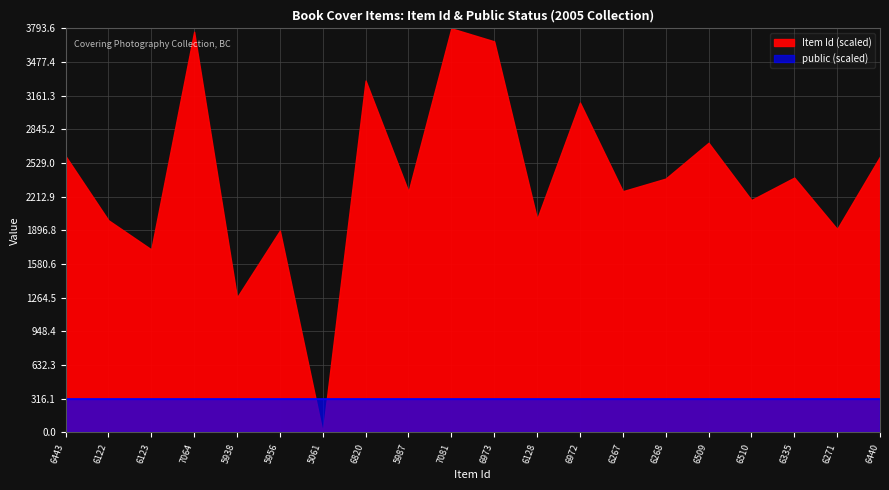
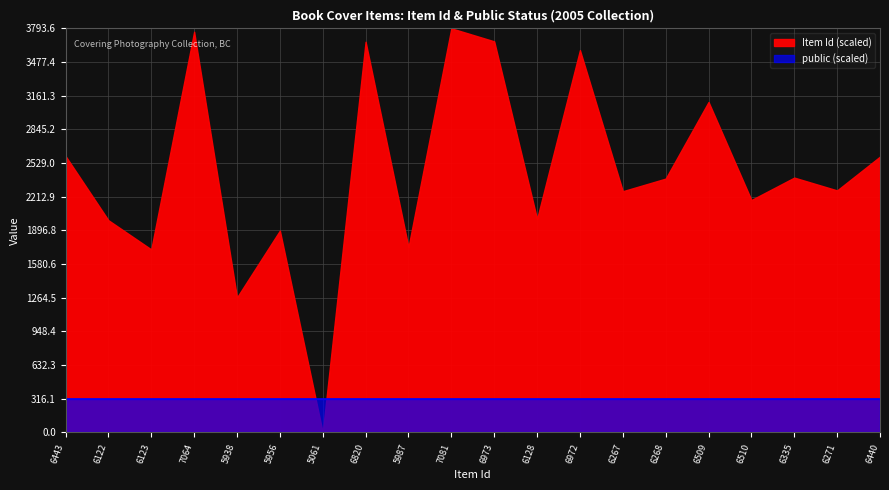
Item Id (scaled), 6820: 3300 -> 3670
Item Id (scaled), 5987: 2260 -> 1740
Item Id (scaled), 6972: 3100 -> 3590
Item Id (scaled), 6509: 2720 -> 3100
Item Id (scaled), 6271: 1910 -> 2270
